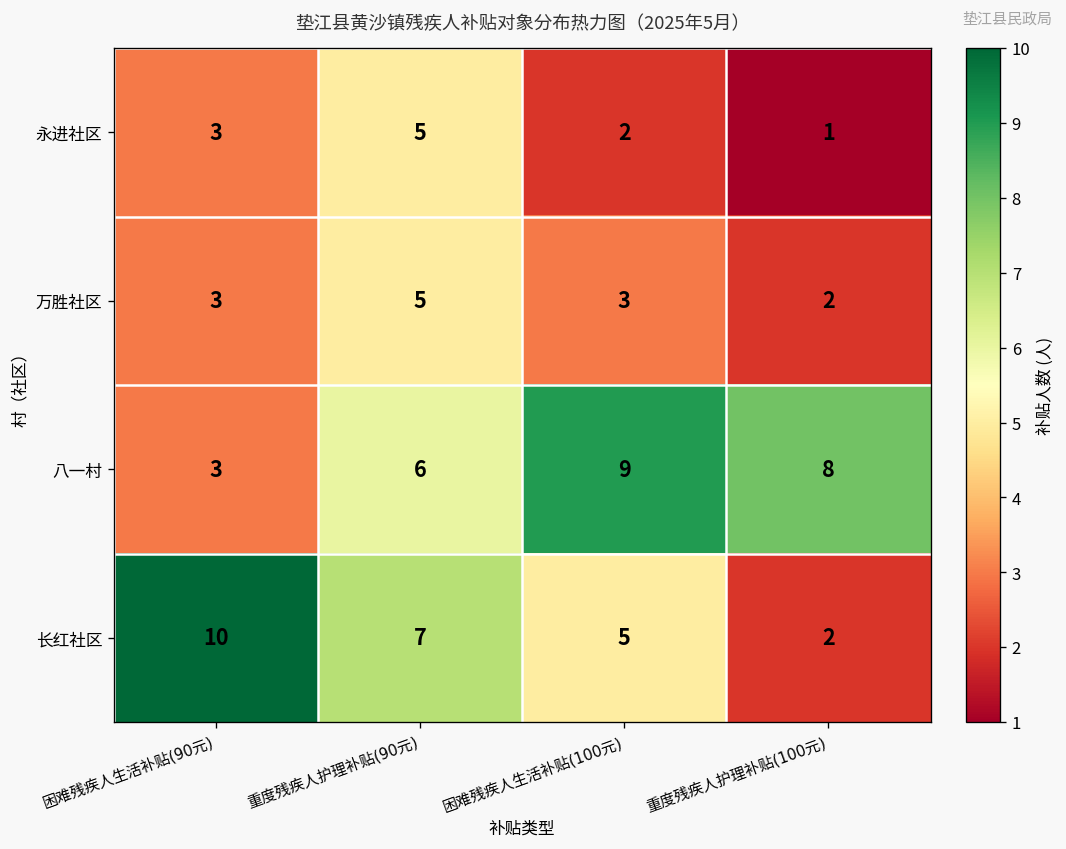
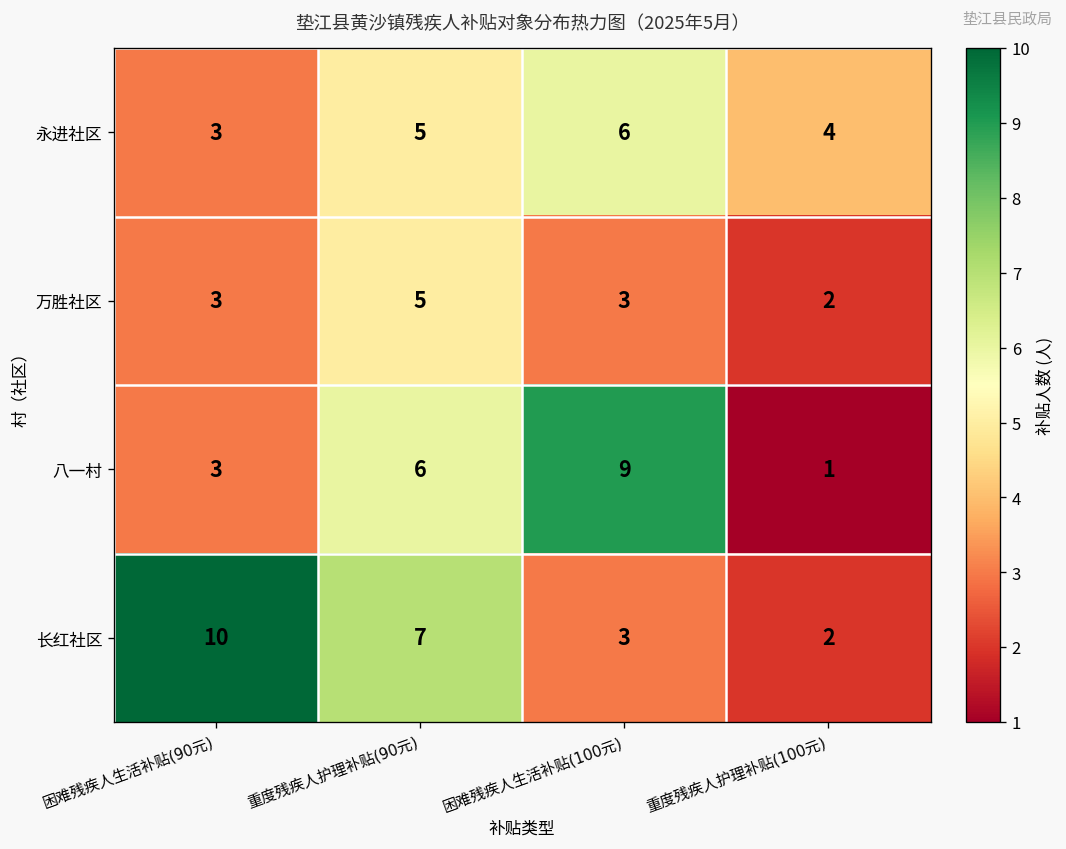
永进社区, 困难残疾人生活补贴(100元): 2 -> 6
永进社区, 重度残疾人护理补贴(100元): 1 -> 4
八一村, 重度残疾人护理补贴(100元): 8 -> 1
长红社区, 困难残疾人生活补贴(100元): 5 -> 3
